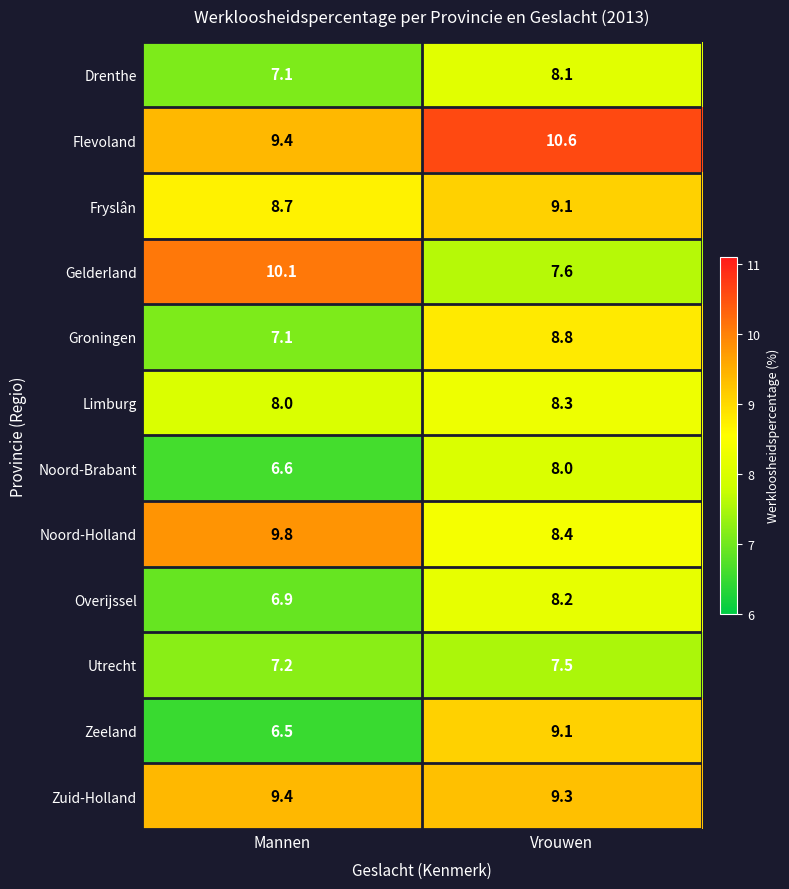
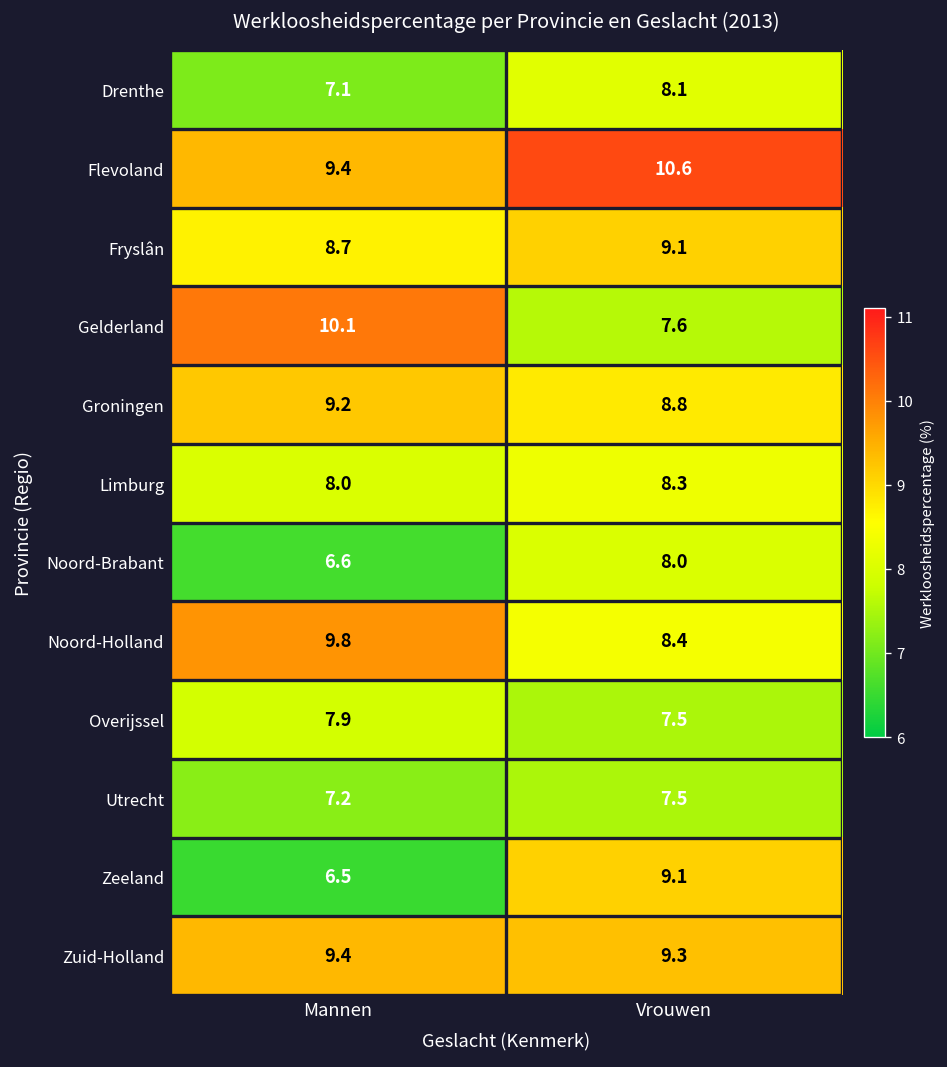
Groningen, Mannen: 7.1 -> 9.2
Overijssel, Mannen: 6.9 -> 7.9
Overijssel, Vrouwen: 8.2 -> 7.5
